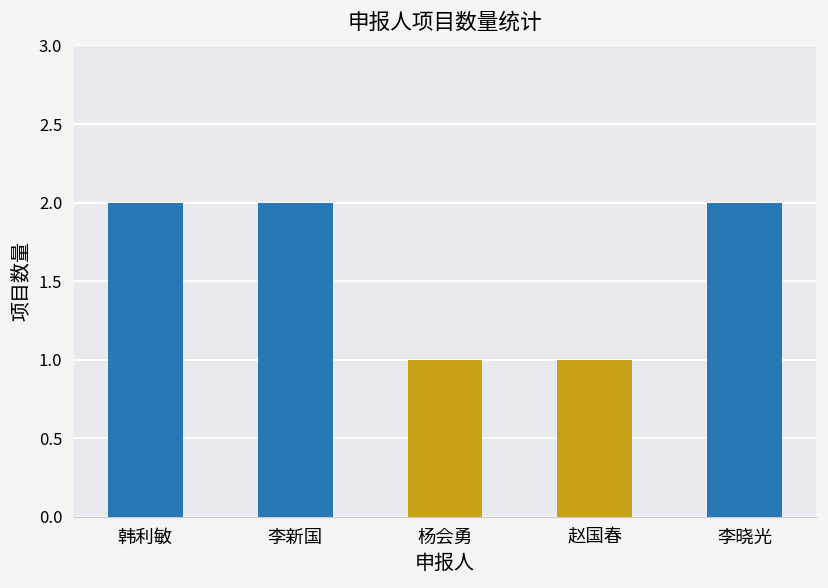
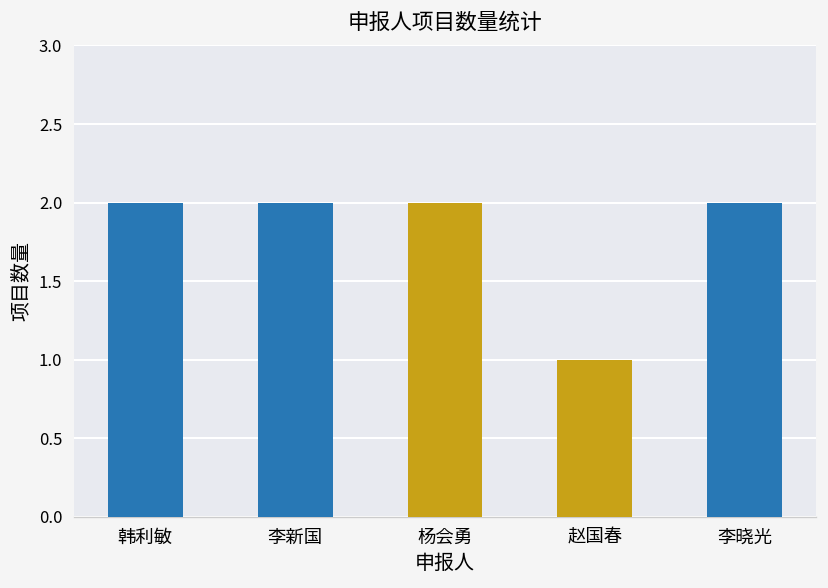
杨会勇: 1 -> 2
